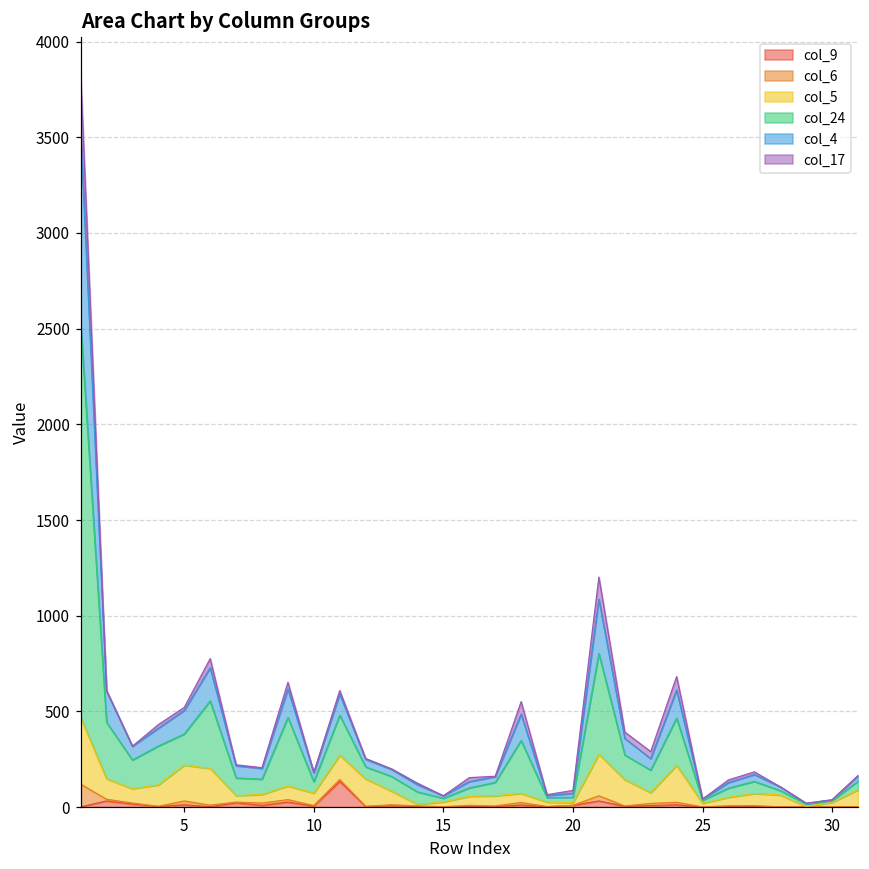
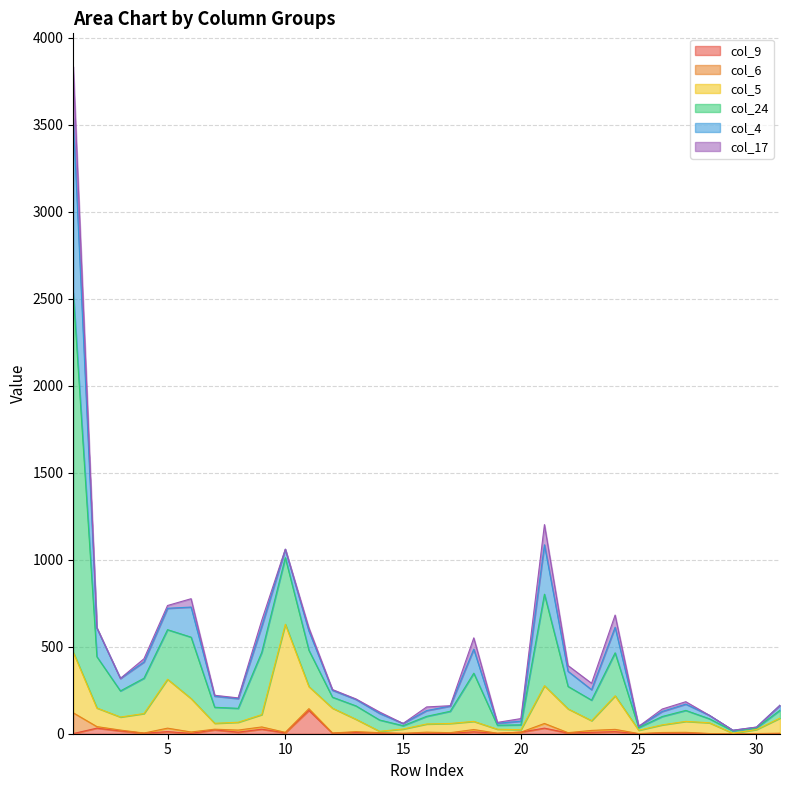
col_5, 5: 190 -> 280
col_24, 5: 160 -> 290
col_5, 10: 70 -> 620
col_24, 10: 60 -> 380
